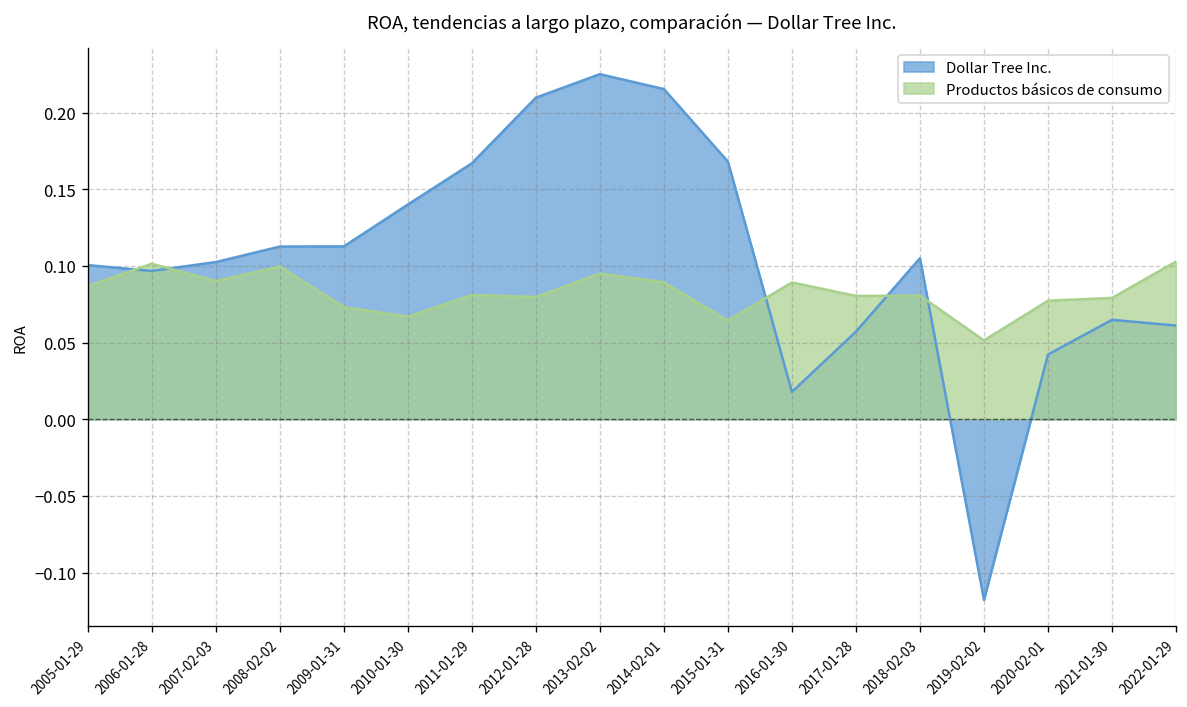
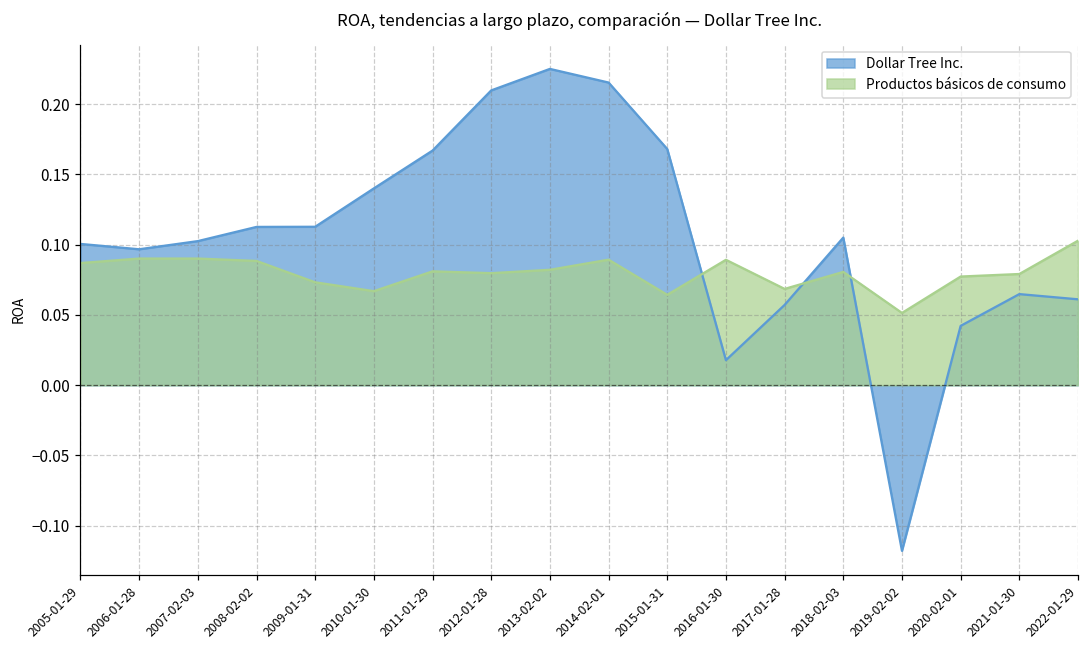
Productos básicos de consumo, 2006-01-28: 0.101 -> 0.090
Productos básicos de consumo, 2008-02-02: 0.100 -> 0.088
Productos básicos de consumo, 2013-02-02: 0.095 -> 0.082
Productos básicos de consumo, 2017-01-28: 0.080 -> 0.069
